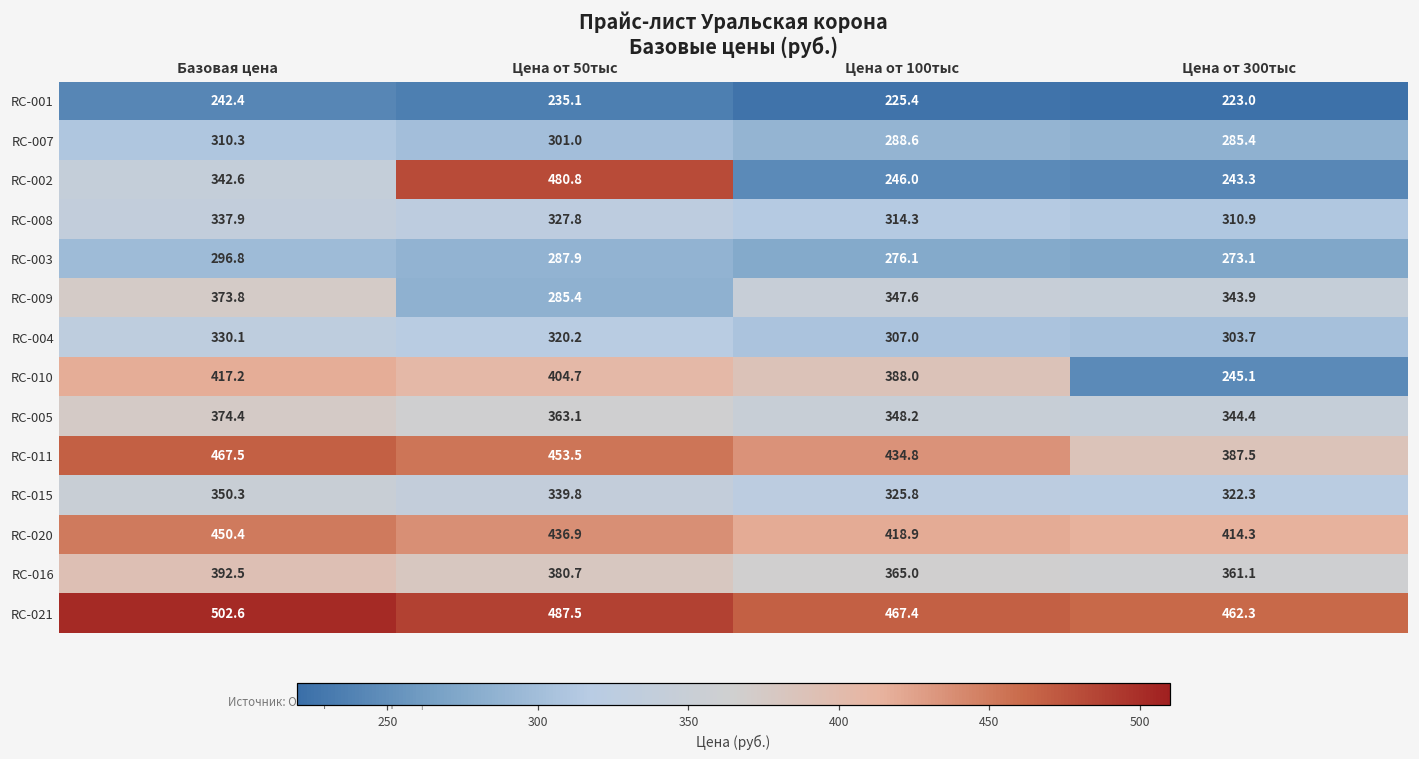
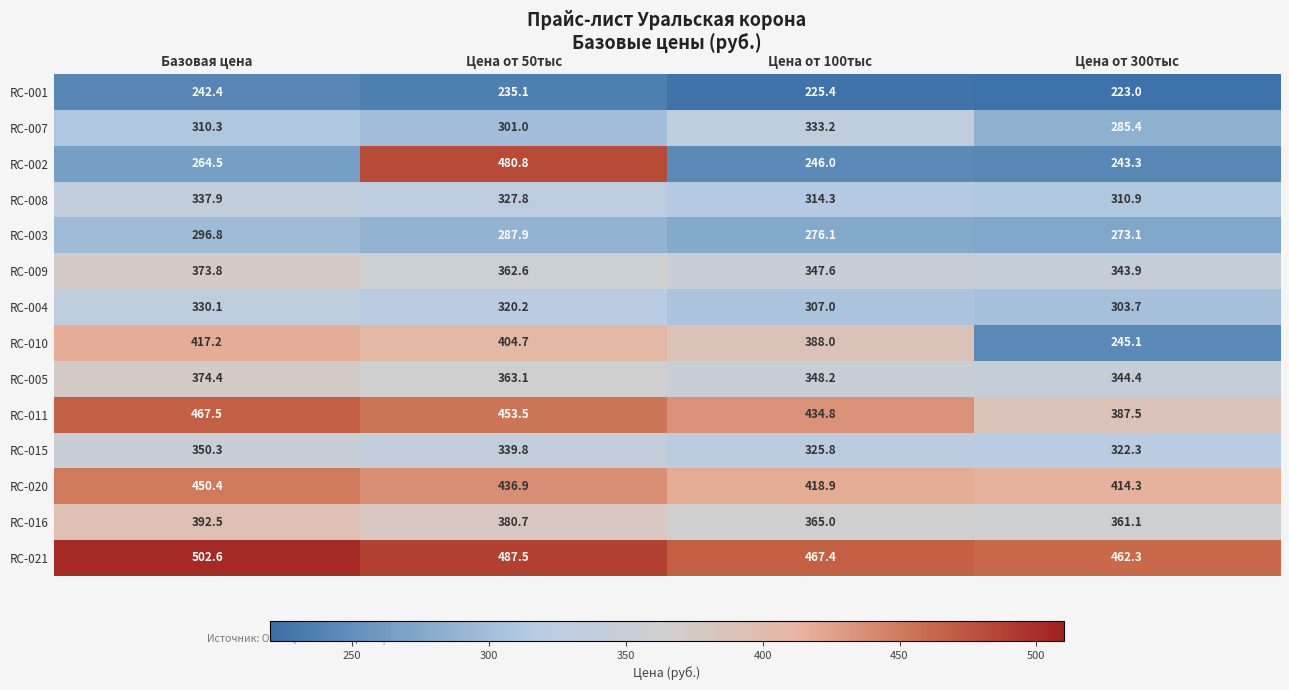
RC-007, Цена от 100тыс: 288.6 -> 333.2
RC-002, Базовая цена: 342.6 -> 264.5
RC-009, Цена от 50тыс: 285.4 -> 362.6
